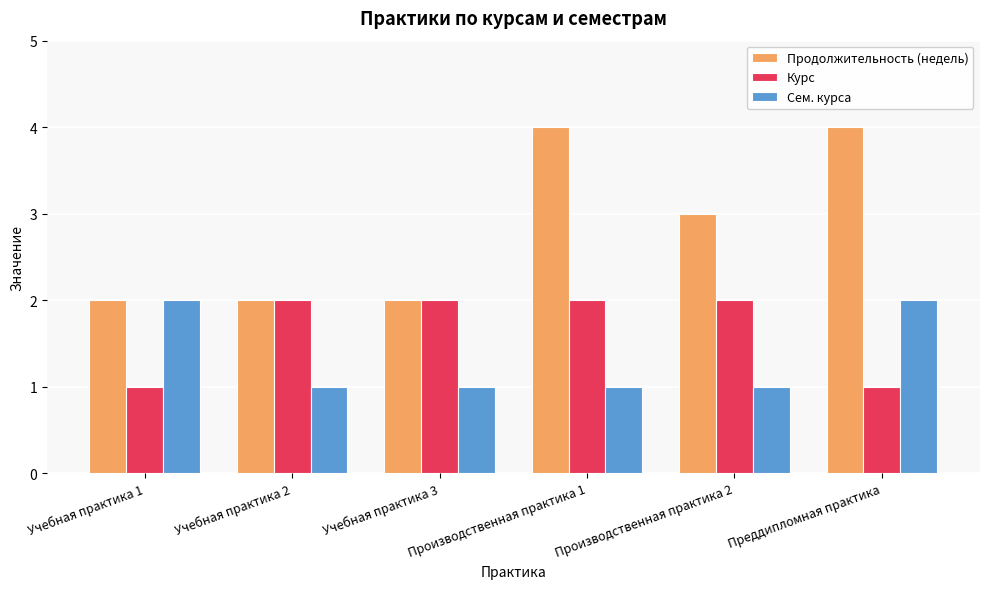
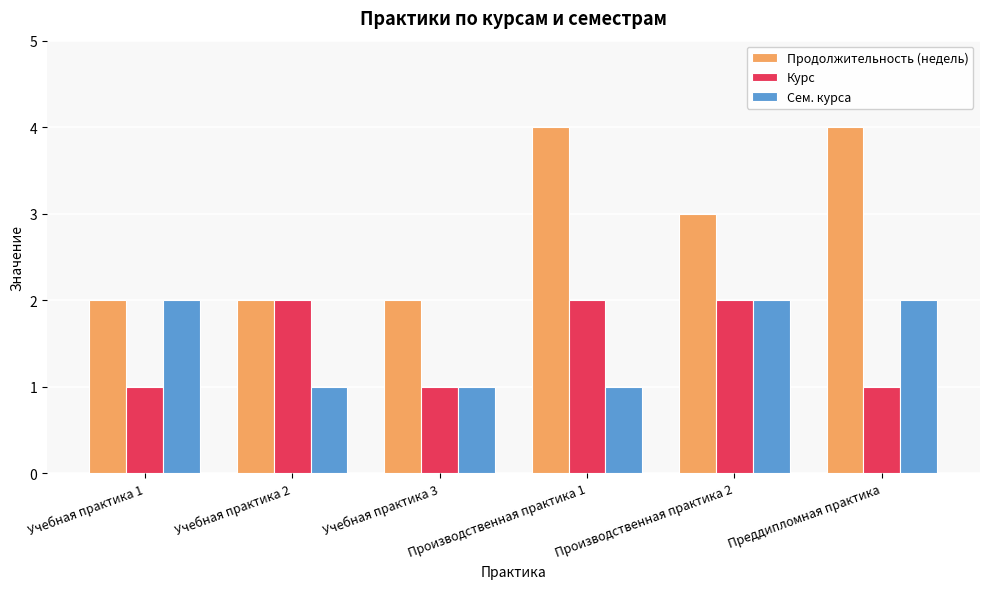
Курс, Учебная практика 3: 2 -> 1
Сем. курса, Производственная практика 2: 1 -> 2
